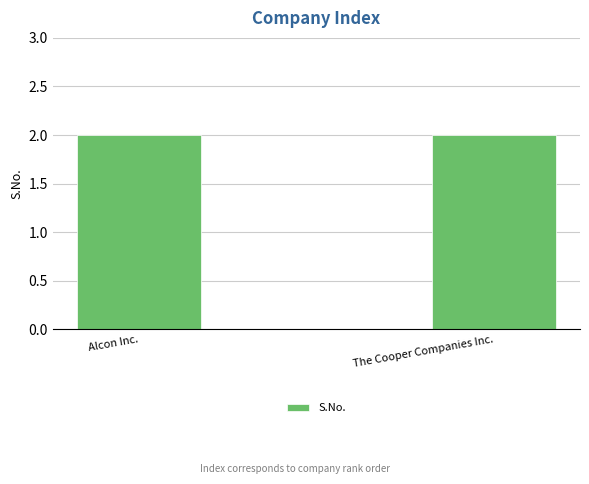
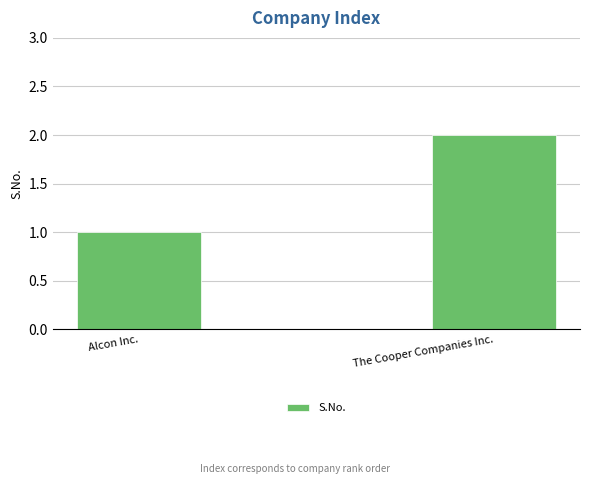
Alcon Inc.: 2 -> 1
